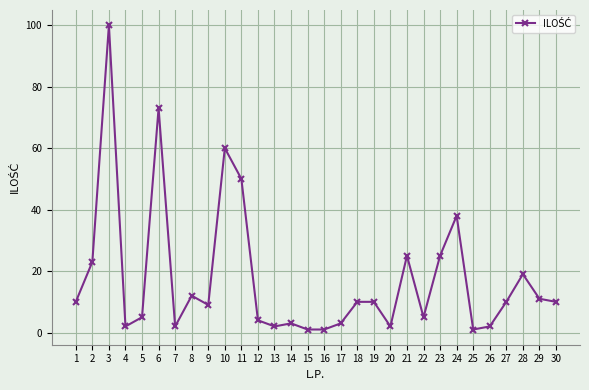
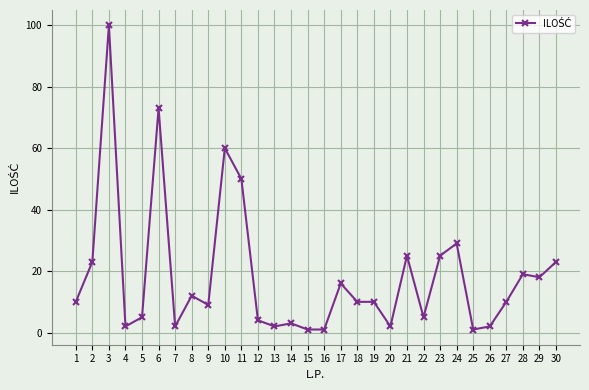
17: 3 -> 16
24: 38 -> 29
29: 11 -> 18
30: 10 -> 23
